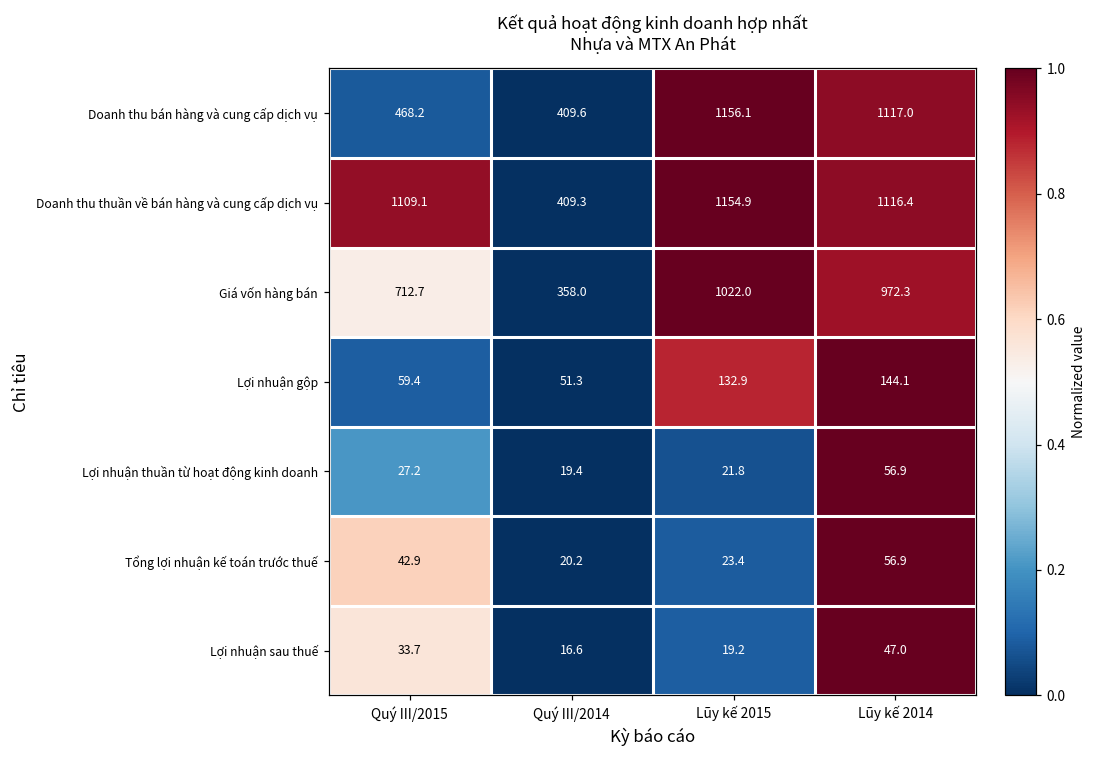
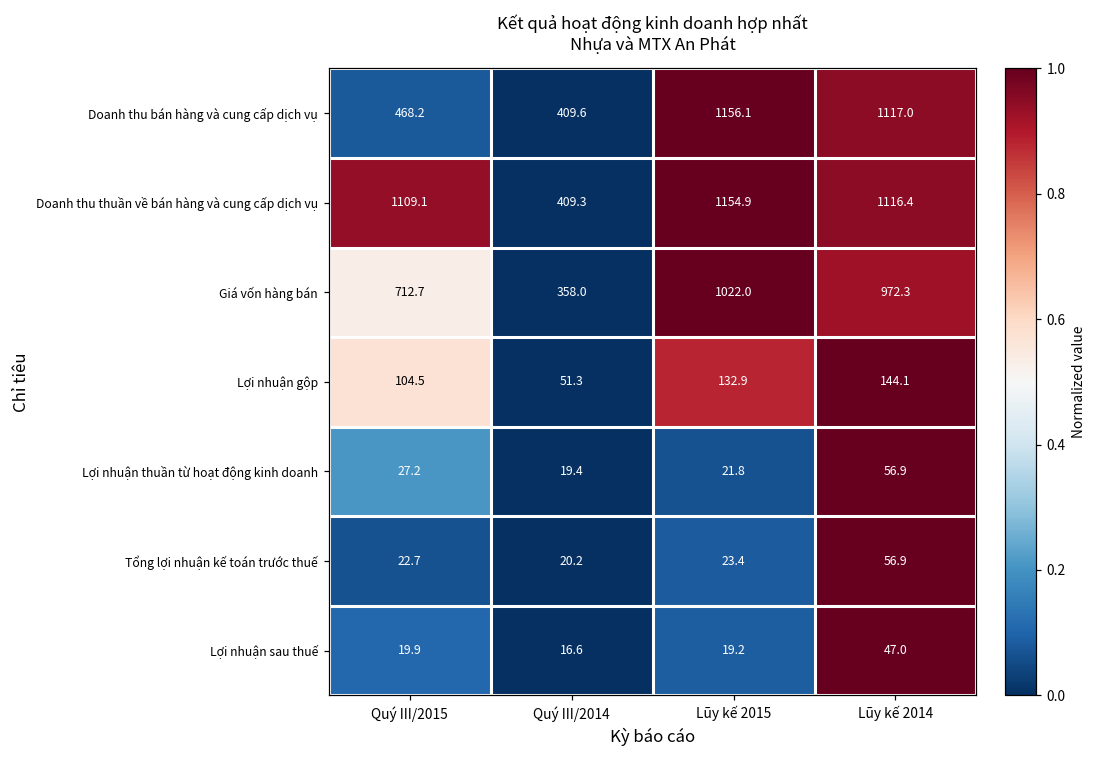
Lợi nhuận gộp, Quý III/2015: 59.4 -> 104.5
Tổng lợi nhuận kế toán trước thuế, Quý III/2015: 42.9 -> 22.7
Lợi nhuận sau thuế, Quý III/2015: 33.7 -> 19.9
